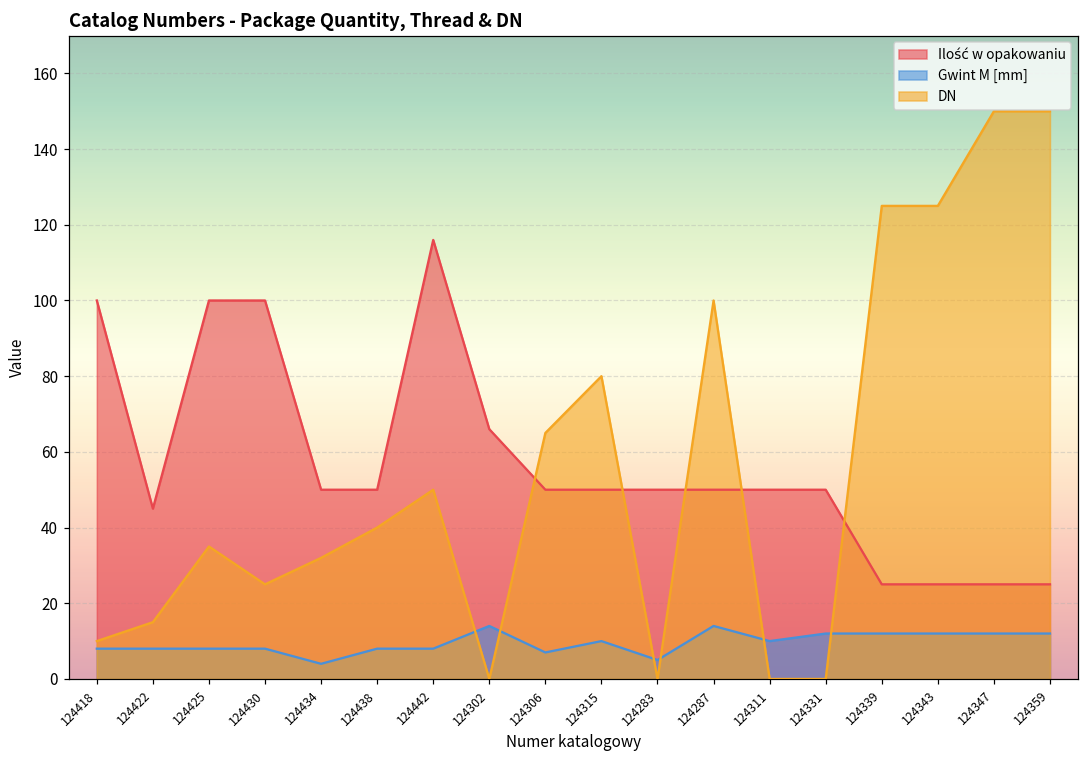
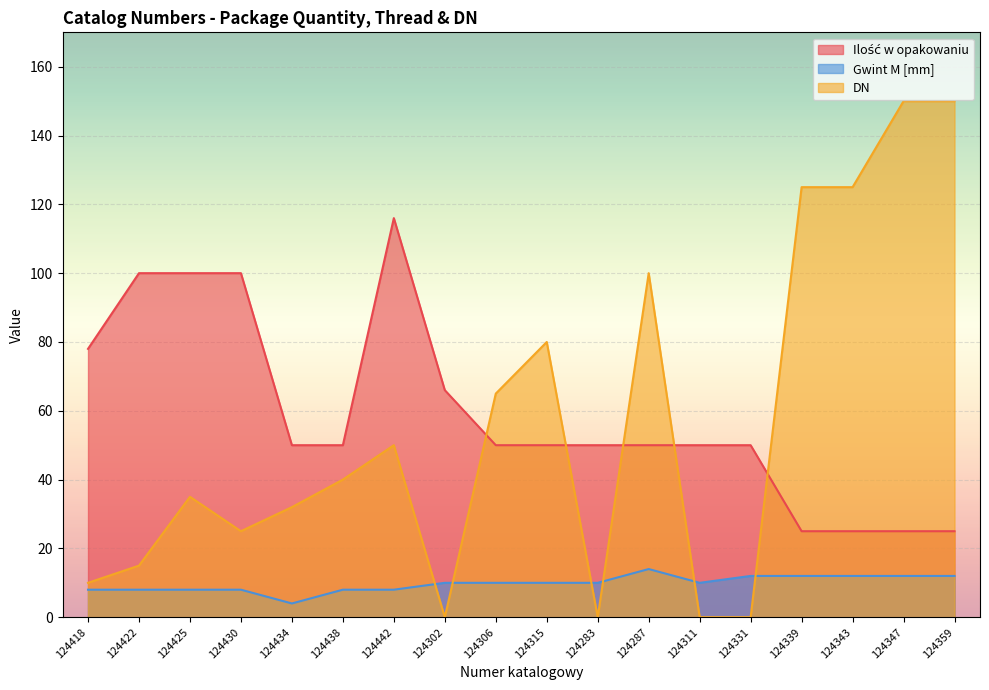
Ilość w opakowaniu, 124418: 100 -> 78
Ilość w opakowaniu, 124422: 45 -> 100
Gwint M [mm], 124302: 14 -> 10
Gwint M [mm], 124306: 7 -> 10
Gwint M [mm], 124283: 5 -> 10
